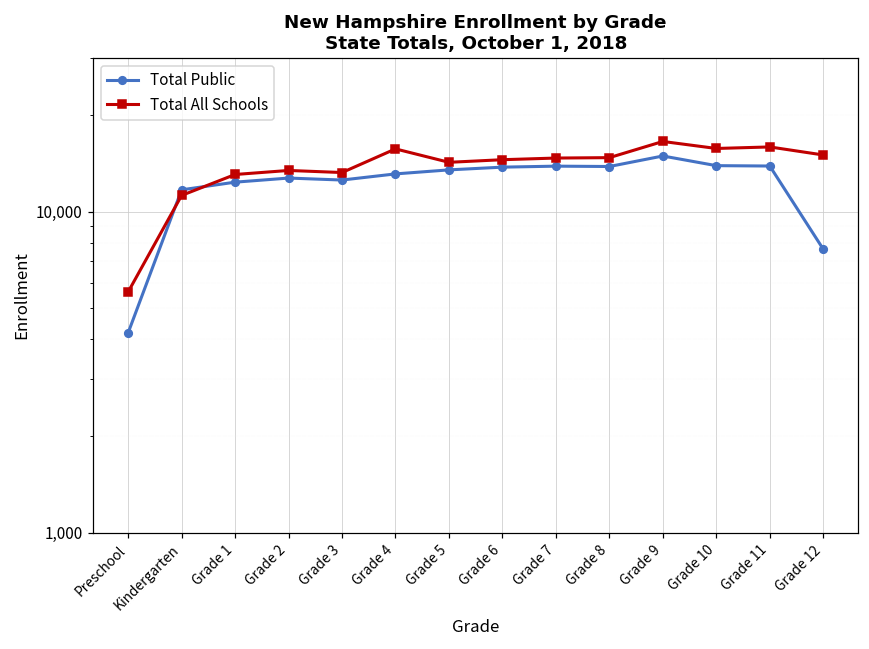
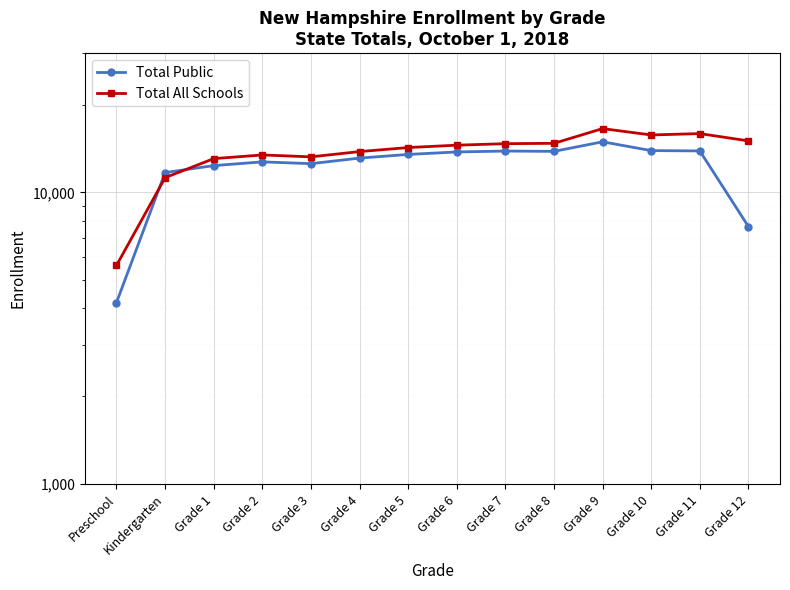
Total All Schools, Grade 4: 16,000 -> 14,000
